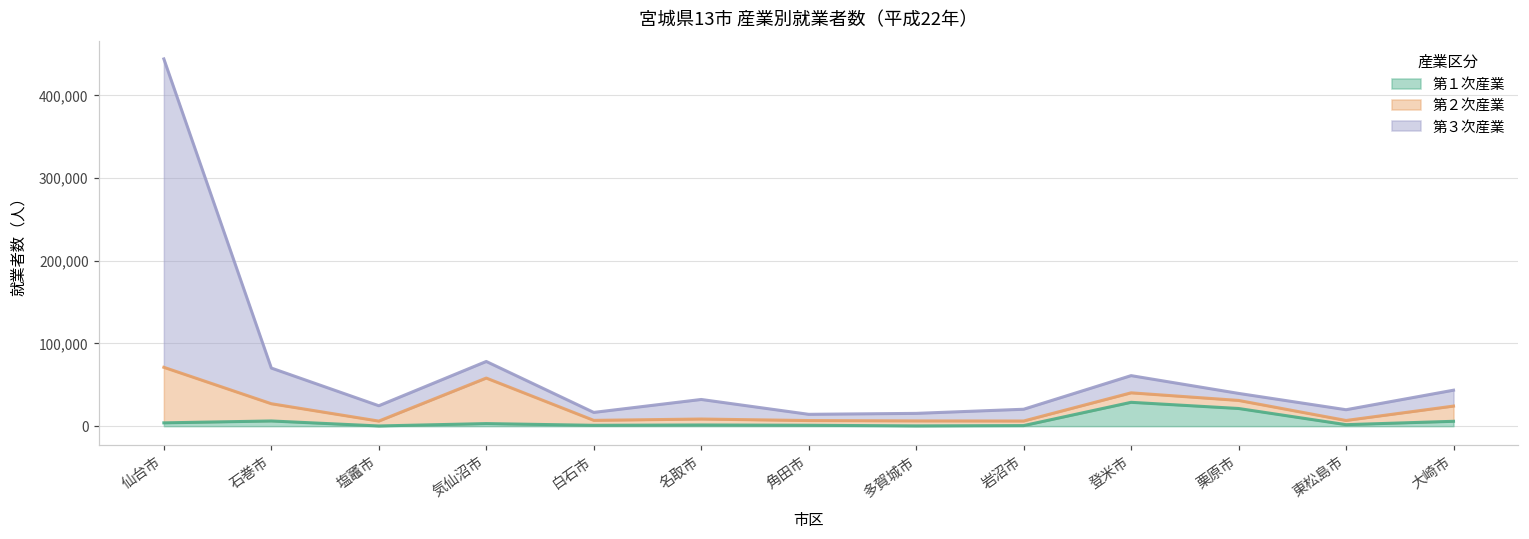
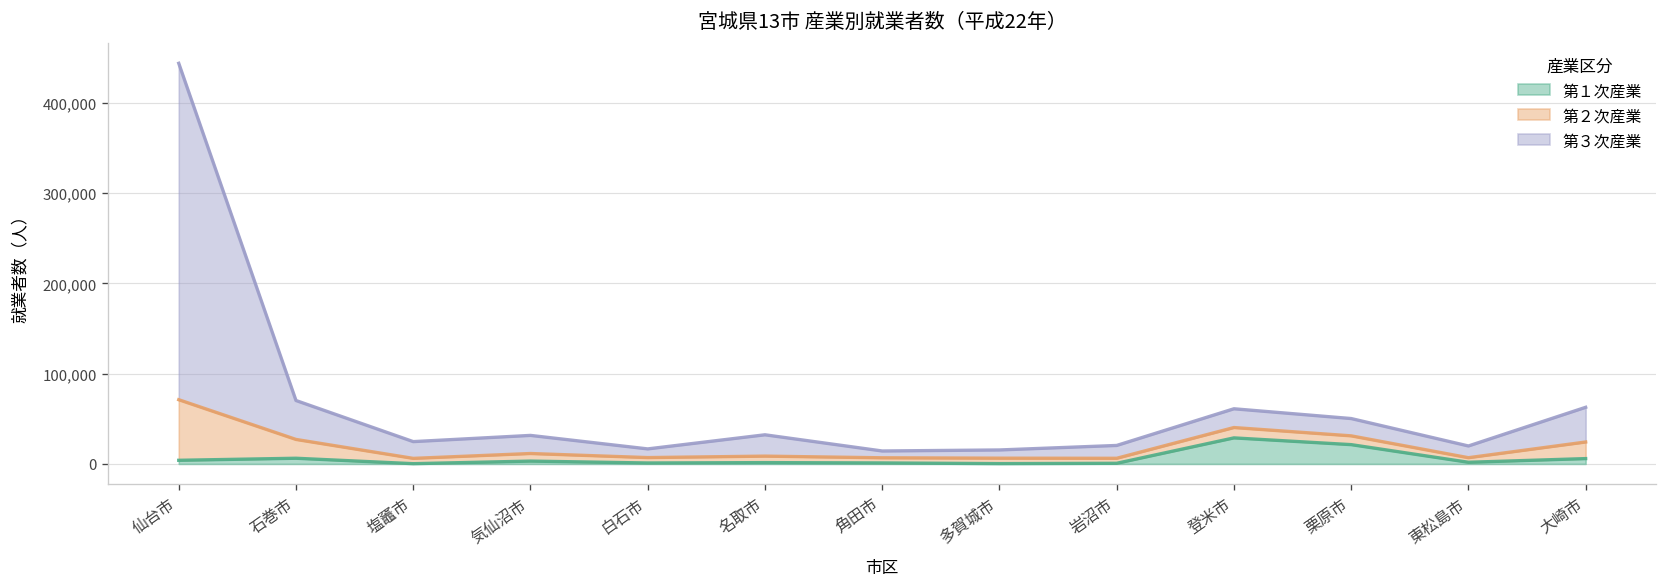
第２次産業, 気仙沼市: 60,000 -> 10,000
第３次産業, 栗原市: 10,000 -> 20,000
第３次産業, 大崎市: 20,000 -> 40,000
